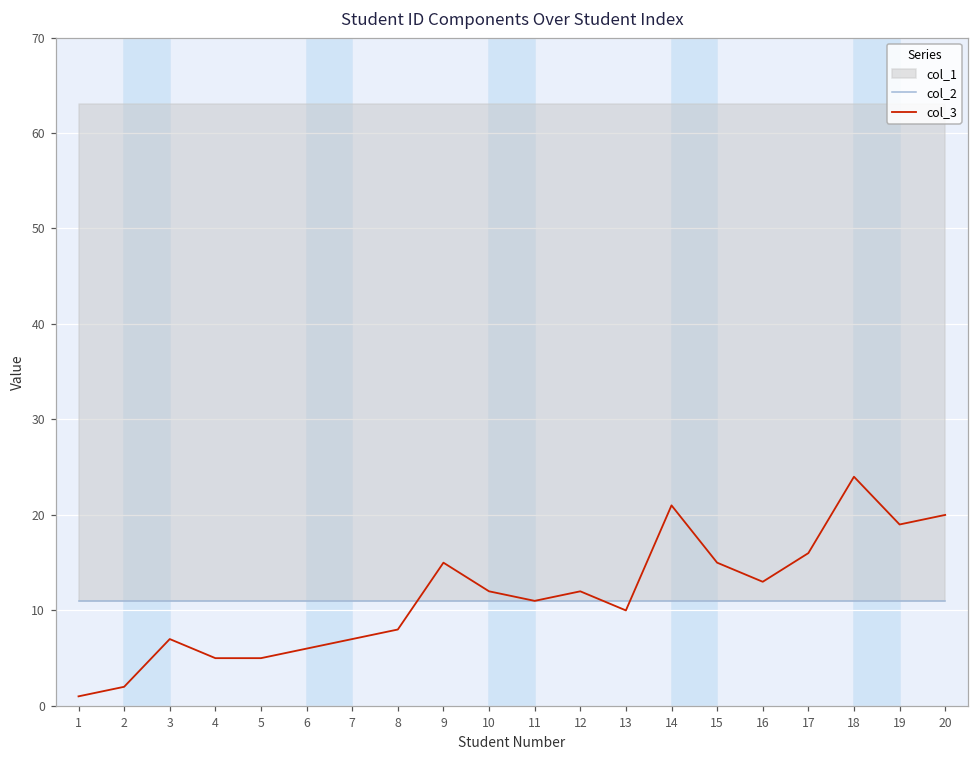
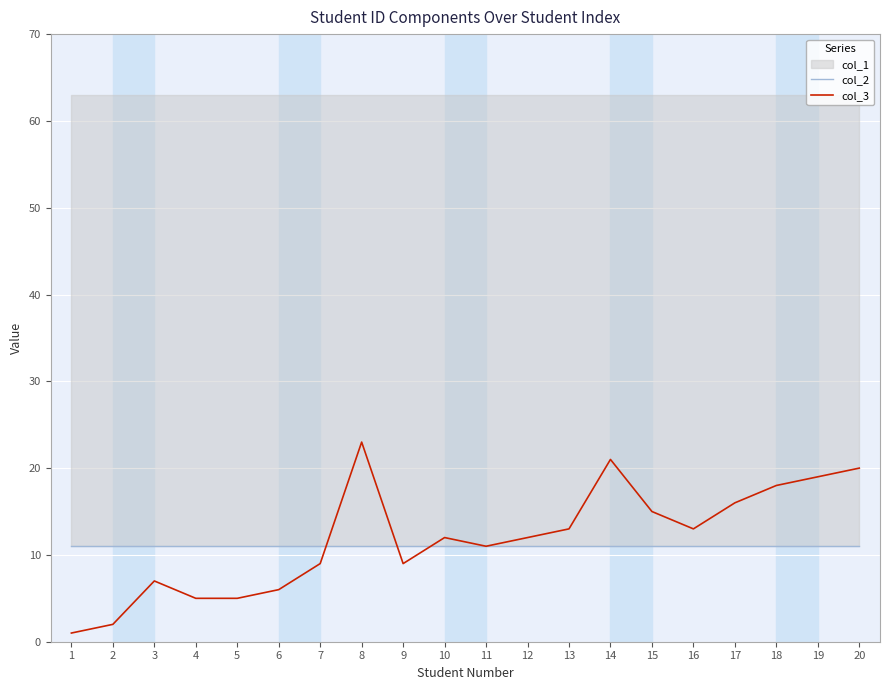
col_3, 7: 7 -> 9
col_3, 8: 8 -> 23
col_3, 9: 15 -> 9
col_3, 13: 10 -> 13
col_3, 18: 24 -> 18
